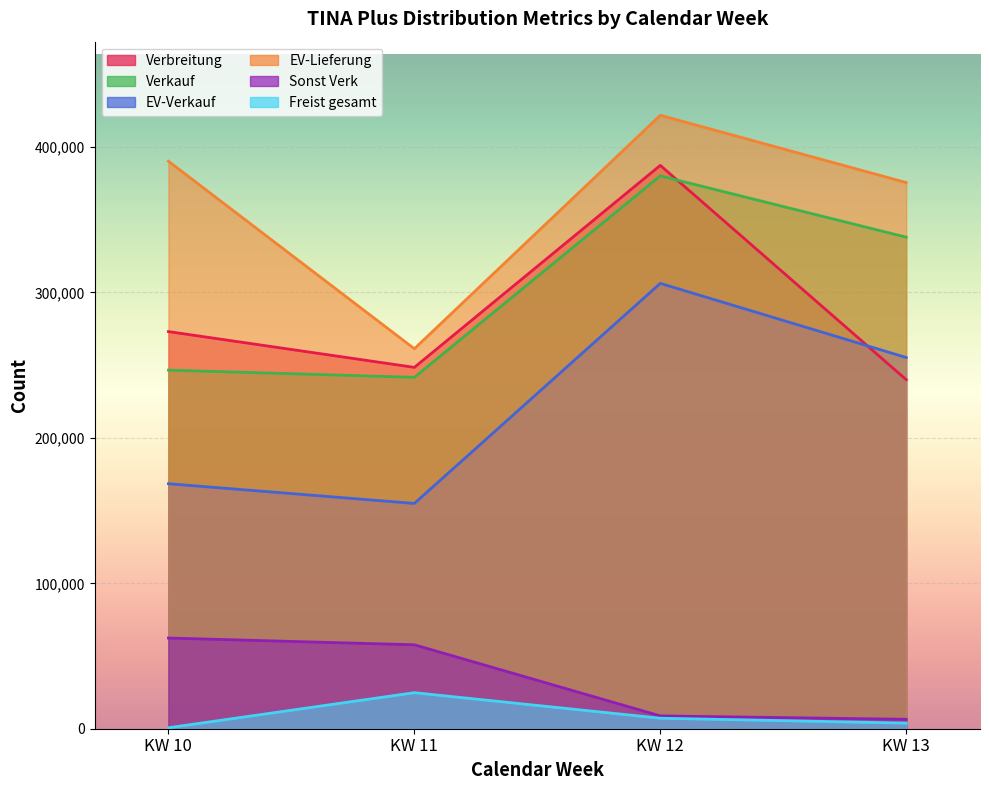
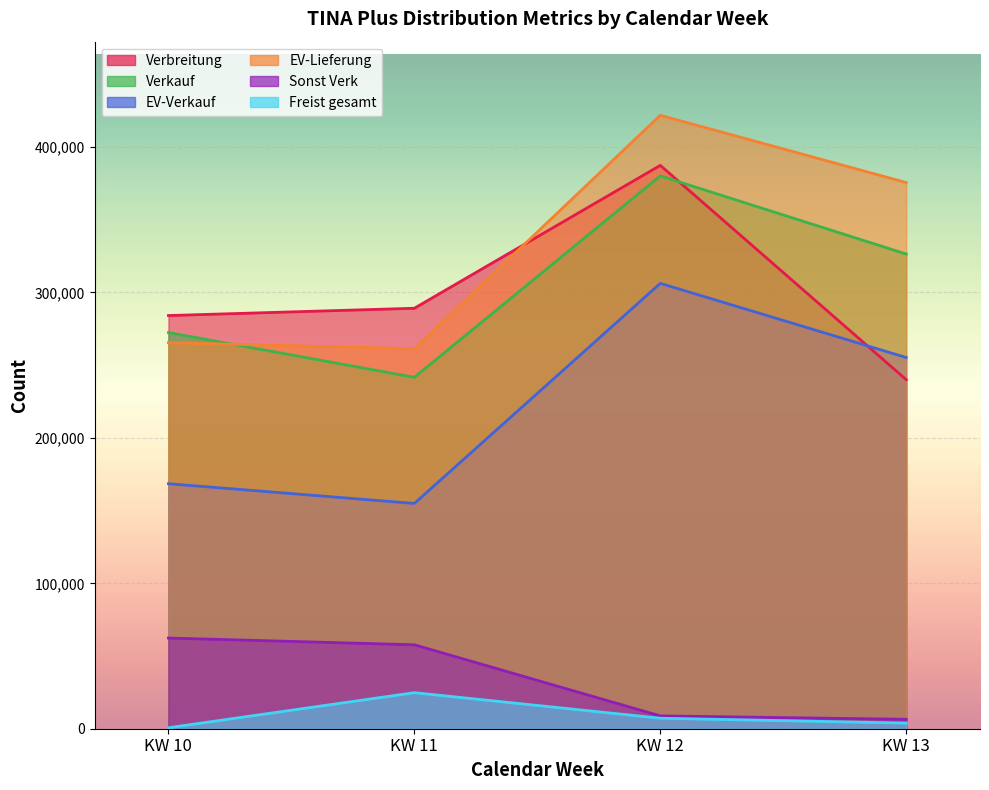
Verbreitung, KW 10: 273,000 -> 284,000
Verkauf, KW 10: 247,000 -> 272,000
EV-Lieferung, KW 10: 390,000 -> 265,000
Verbreitung, KW 11: 248,000 -> 289,000
Verkauf, KW 13: 338,000 -> 326,000
